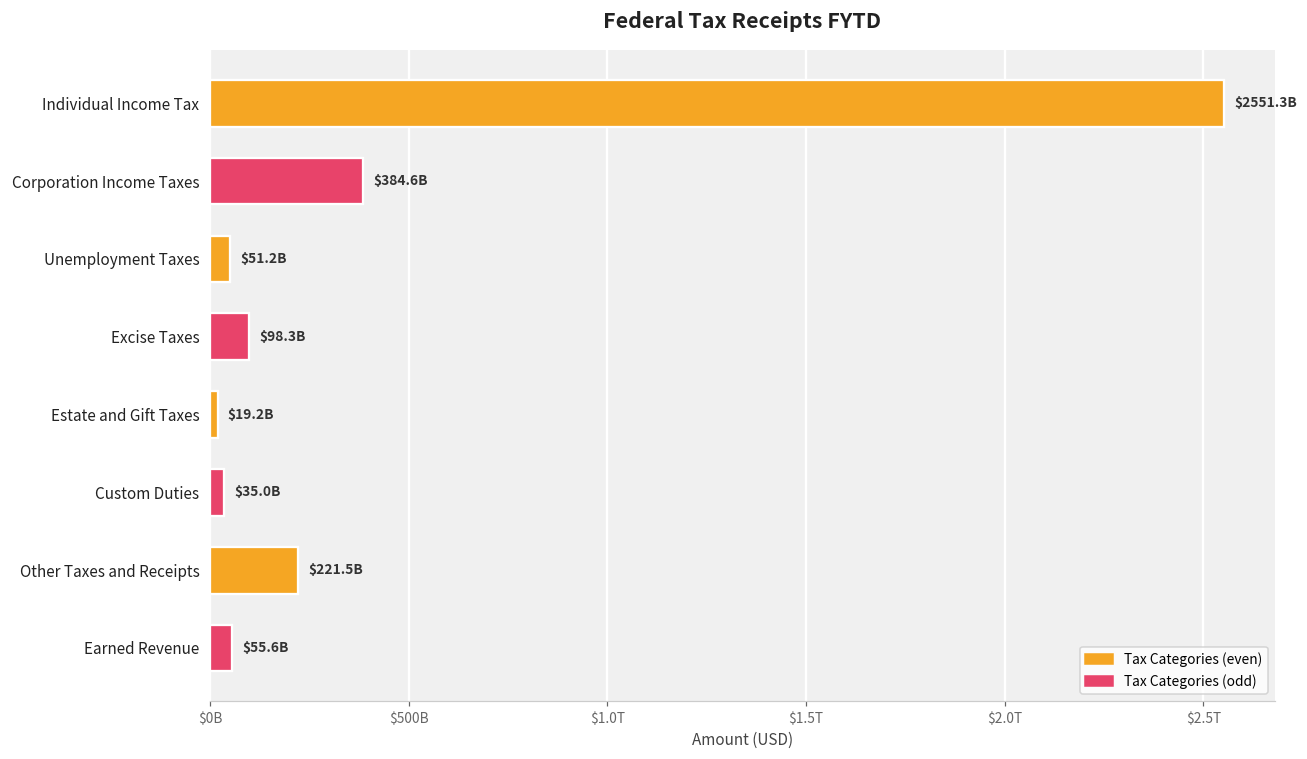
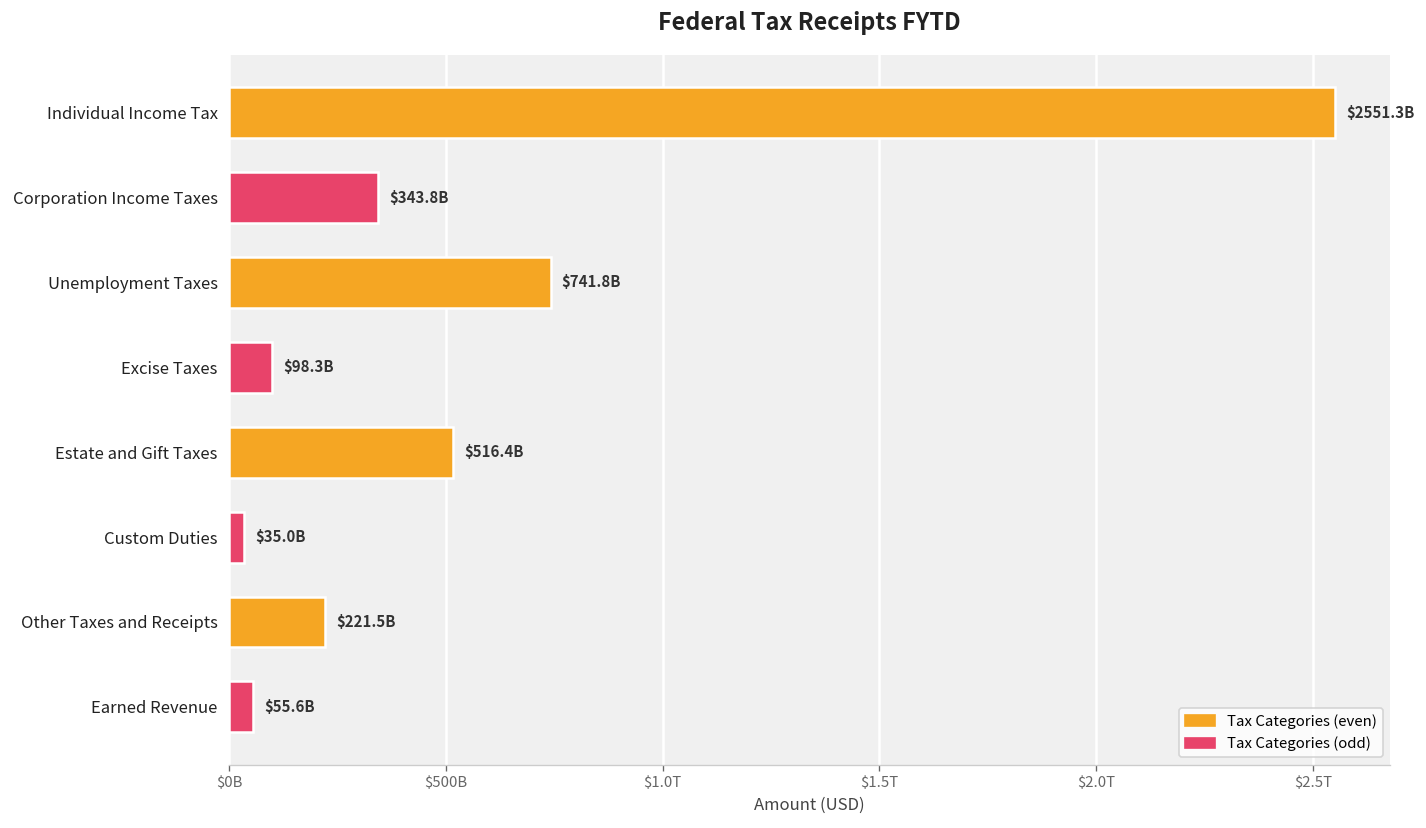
Corporation Income Taxes: $384.6B -> $343.8B
Unemployment Taxes: $51.2B -> $741.8B
Estate and Gift Taxes: $19.2B -> $516.4B
